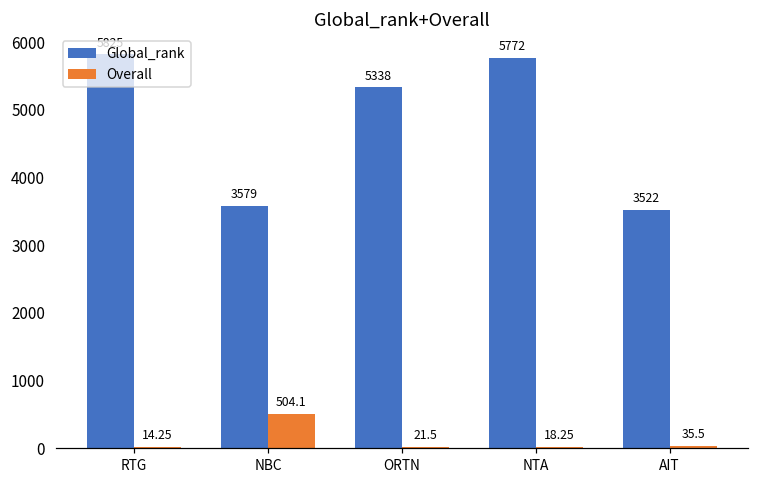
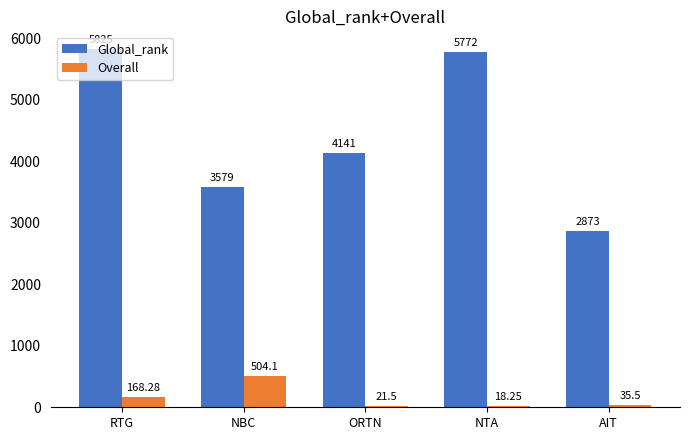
Overall, RTG: 14.25 -> 168.28
Global_rank, ORTN: 5338 -> 4141
Global_rank, AIT: 3522 -> 2873
